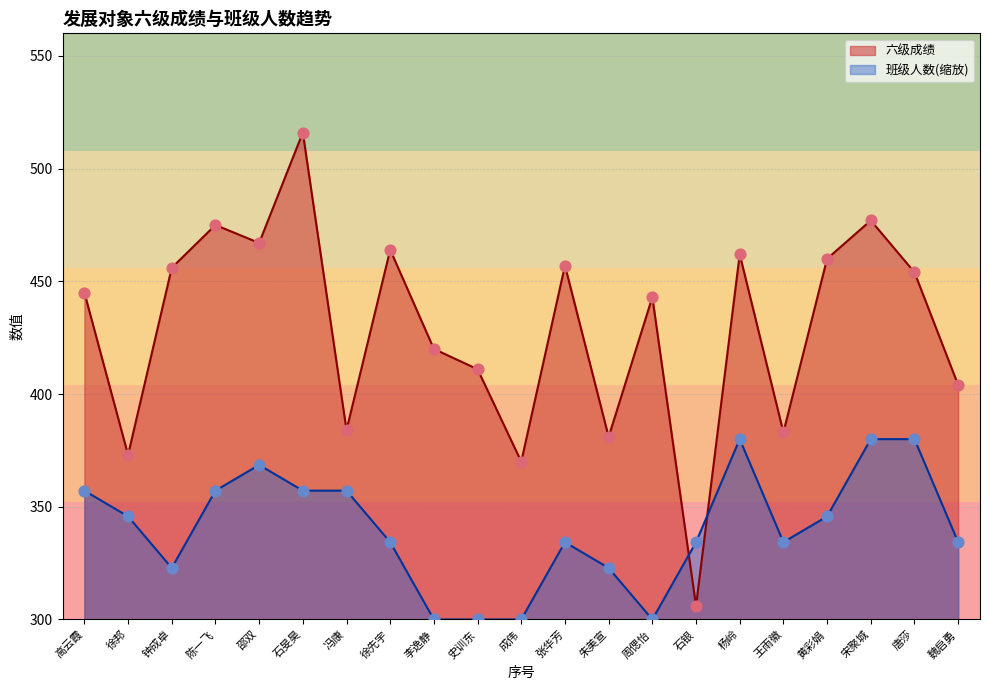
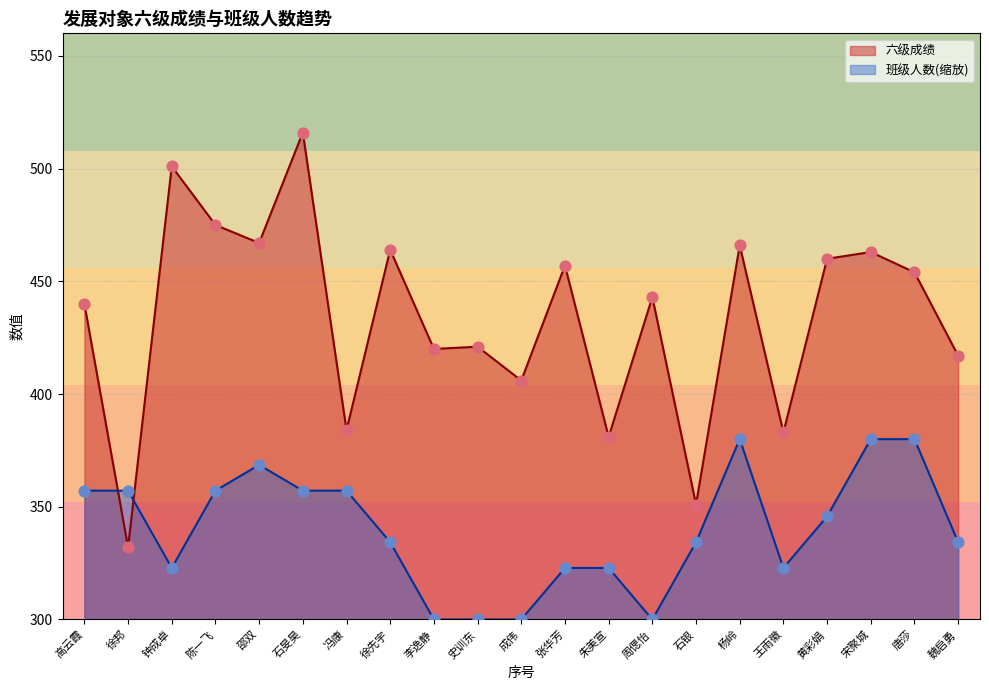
六级成绩, 高云霞: 445 -> 440
六级成绩, 徐邦: 373 -> 332
班级人数(缩放), 徐邦: 346 -> 357
六级成绩, 钟成卓: 456 -> 501
六级成绩, 史训东: 411 -> 421
六级成绩, 成伟: 370 -> 406
班级人数(缩放), 张华芳: 334 -> 323
六级成绩, 石银: 306 -> 351
六级成绩, 杨岭: 462 -> 466
班级人数(缩放), 王雨徽: 334 -> 323
六级成绩, 宋聚城: 477 -> 463
六级成绩, 魏启勇: 404 -> 417
